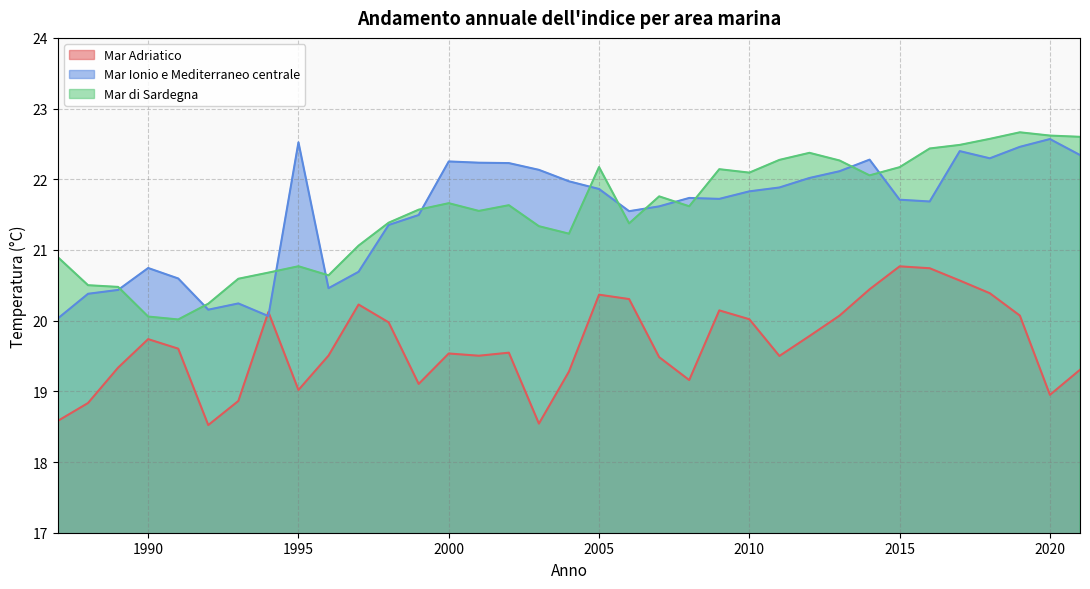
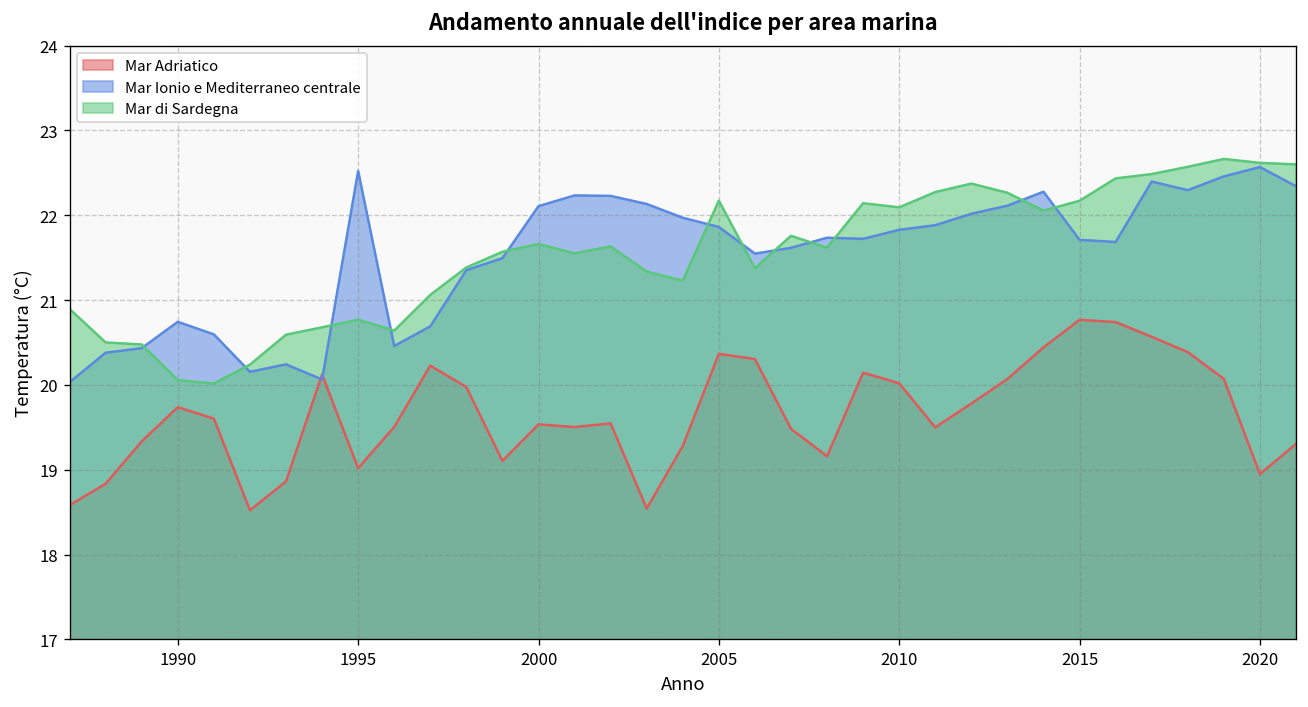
Mar Ionio e Mediterraneo centrale, 2000: 22.3 -> 22.1
